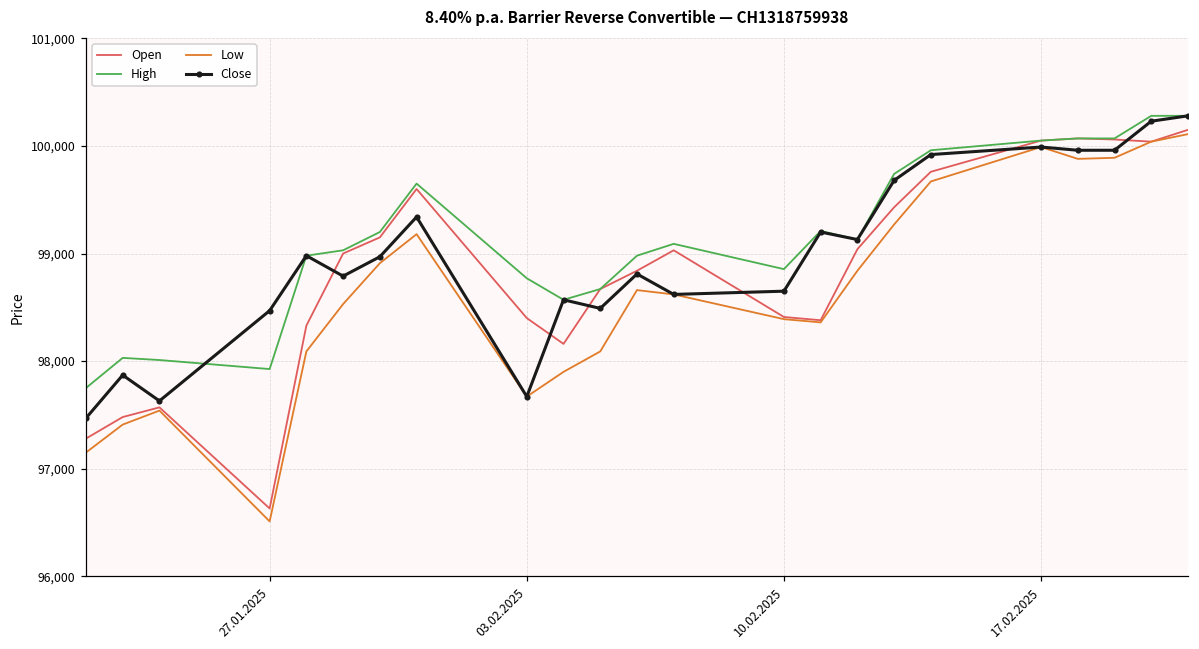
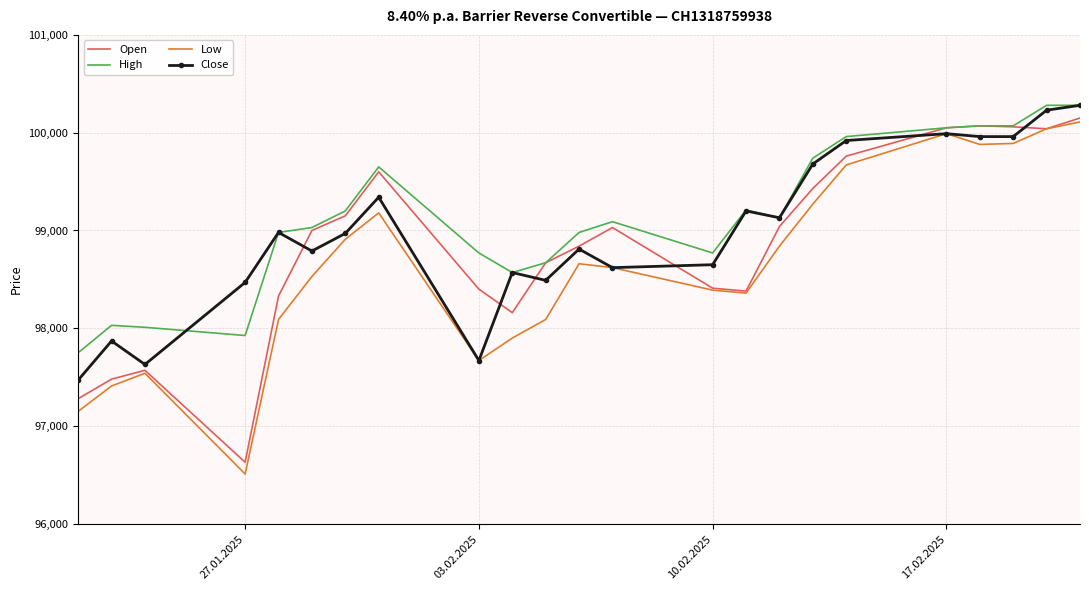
High, 10.02.2025: 98,900 -> 98,800
